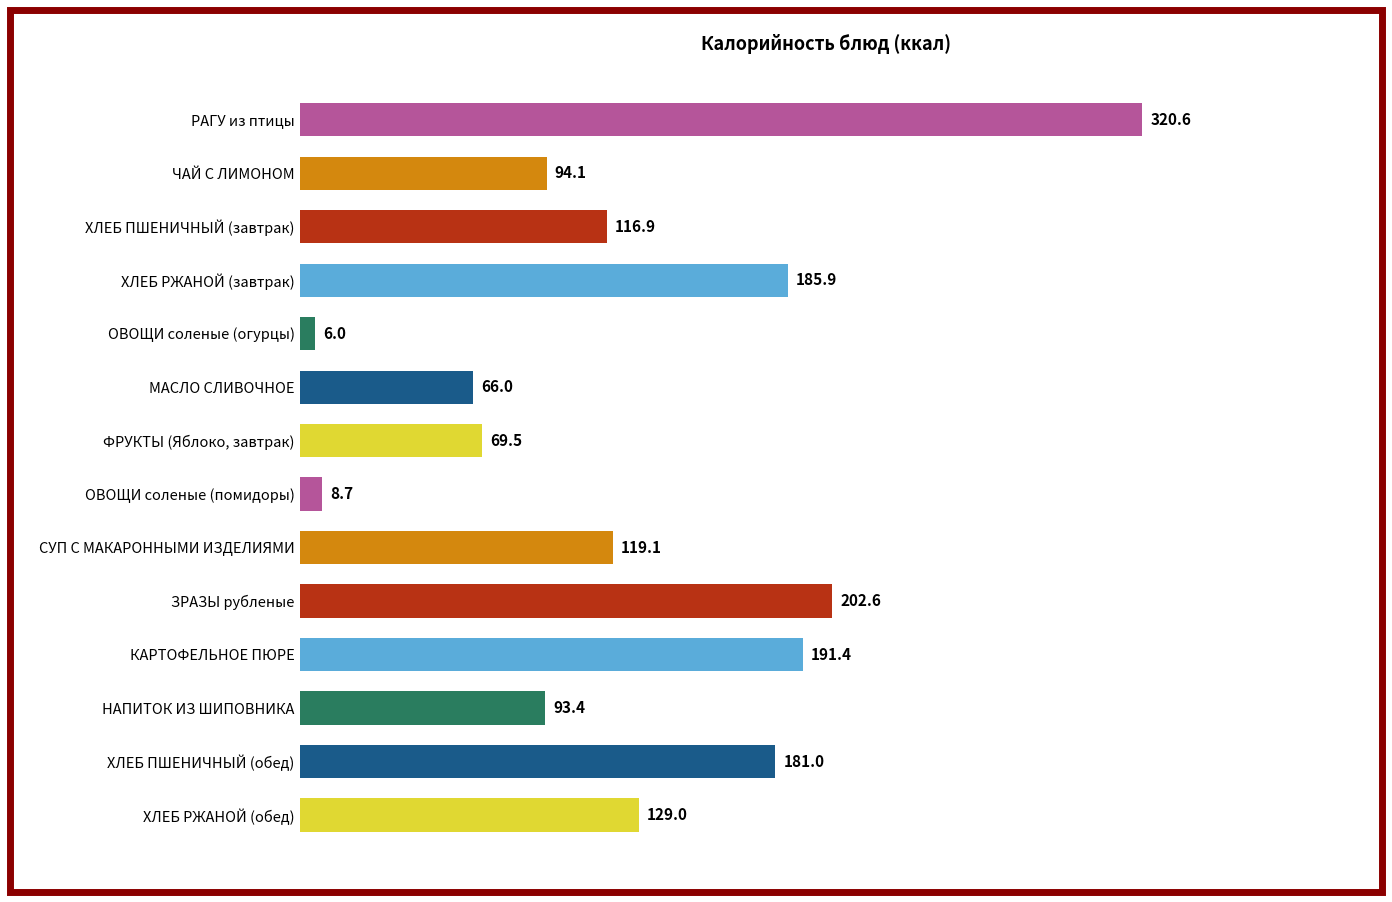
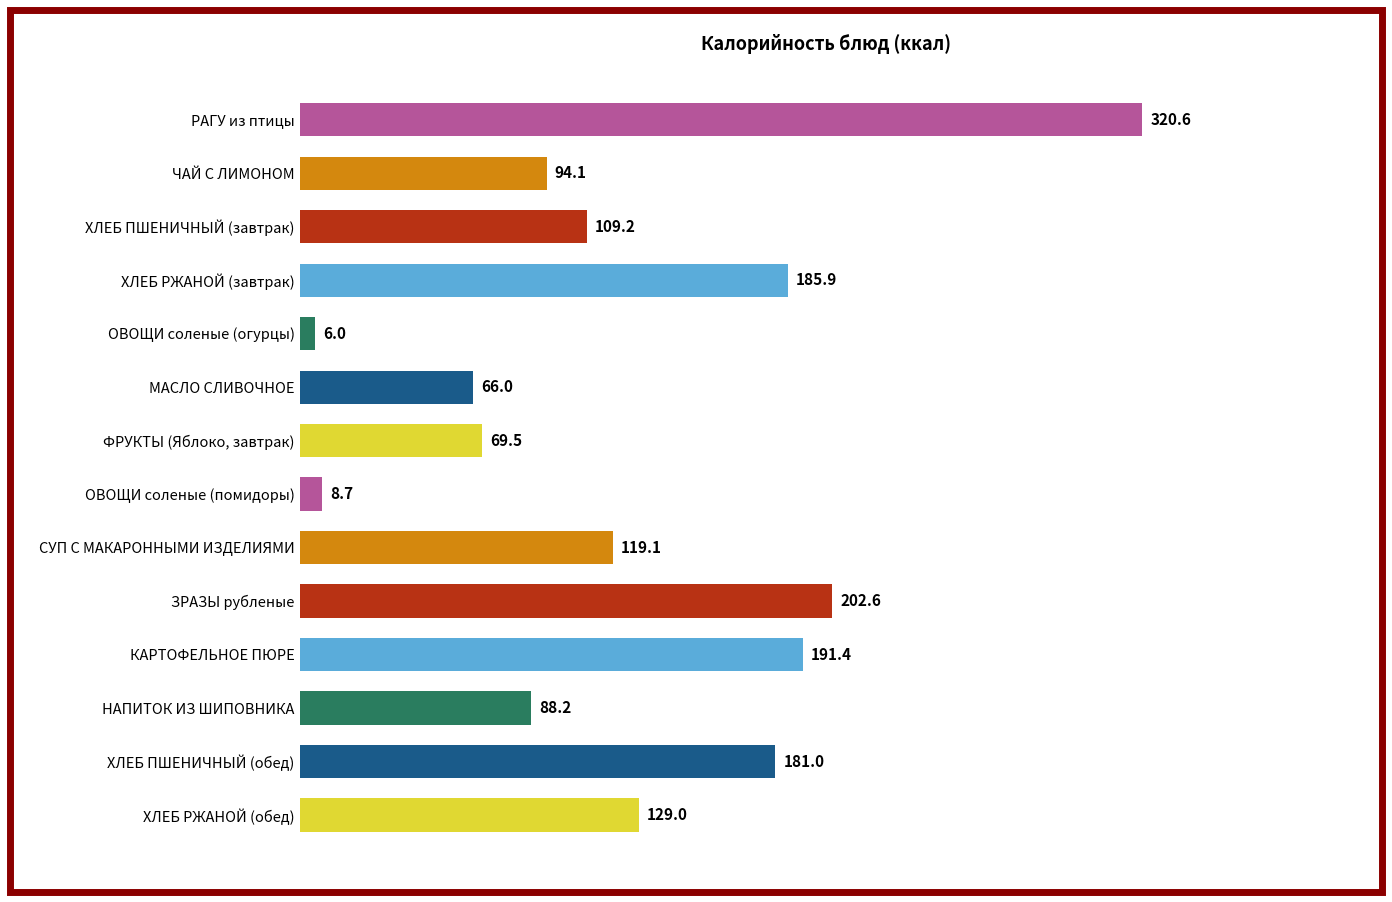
ХЛЕБ ПШЕНИЧНЫЙ (завтрак): 116.9 -> 109.2
НАПИТОК ИЗ ШИПОВНИКА: 93.4 -> 88.2
